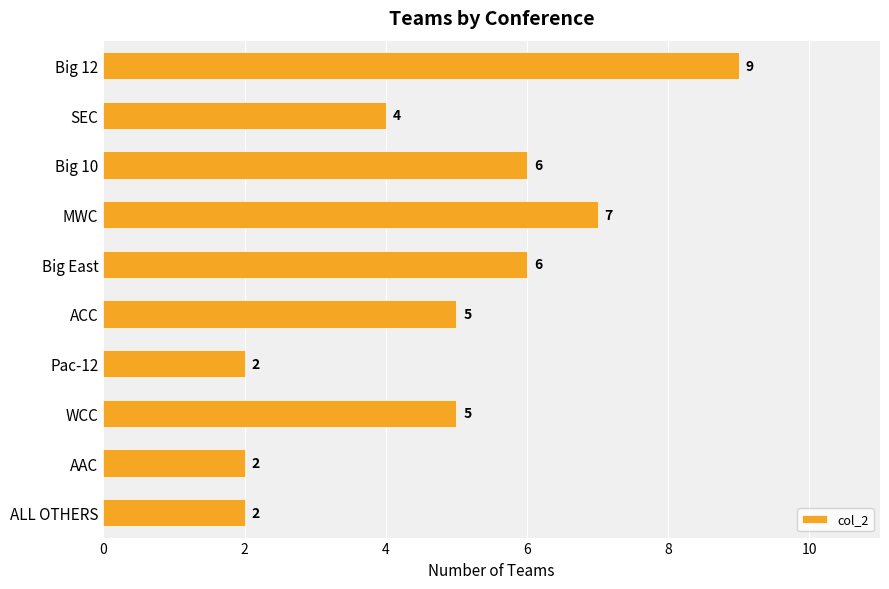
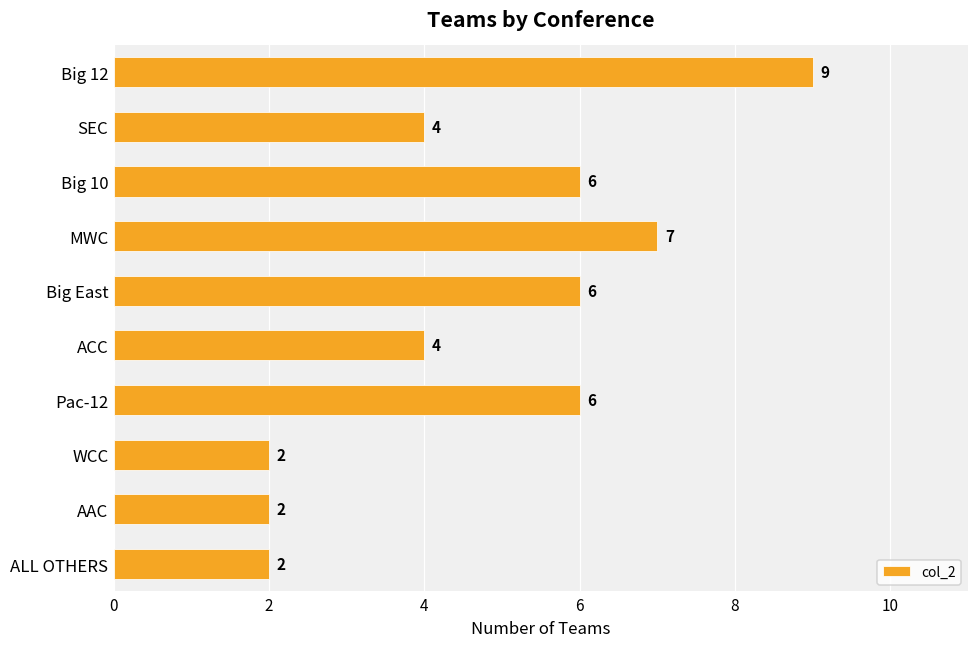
ACC: 5 -> 4
Pac-12: 2 -> 6
WCC: 5 -> 2
